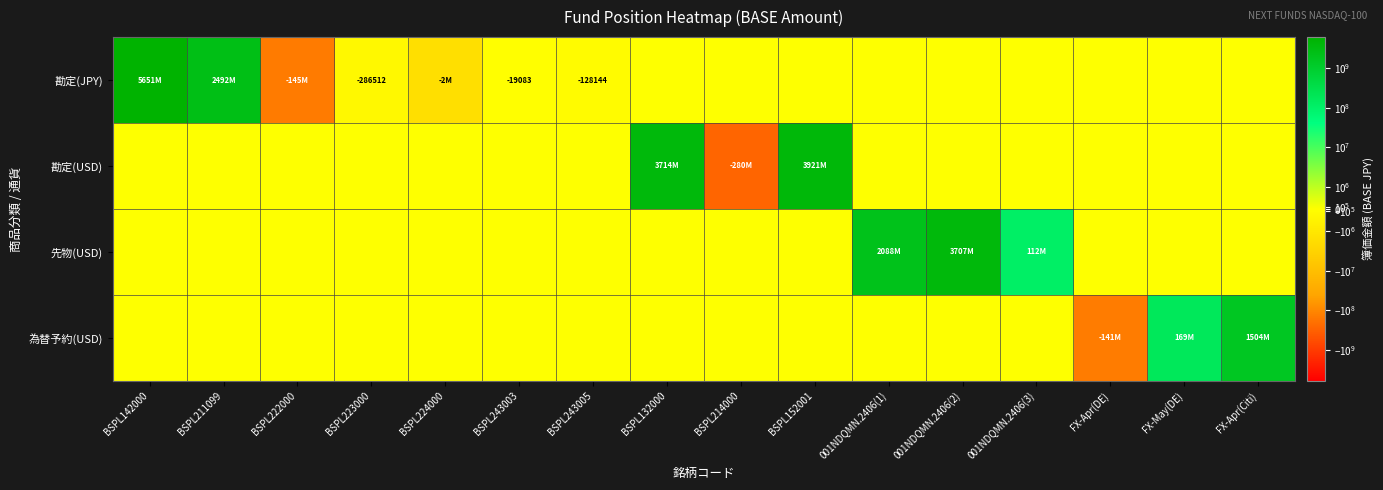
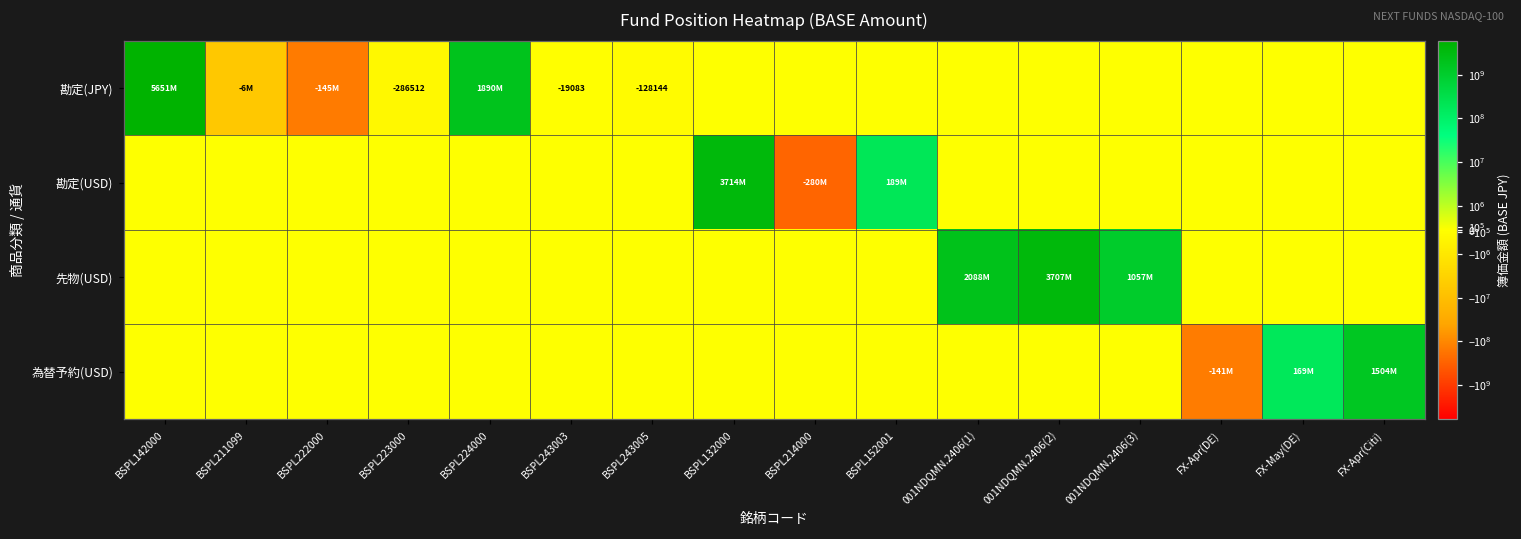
勘定(JPY), BSPL211099: 2492M -> -6M
勘定(JPY), BSPL224000: -2M -> 1890M
勘定(USD), BSPL152001: 3921M -> 189M
先物(USD), 001NDQMN.2406(3): 112M -> 1057M
